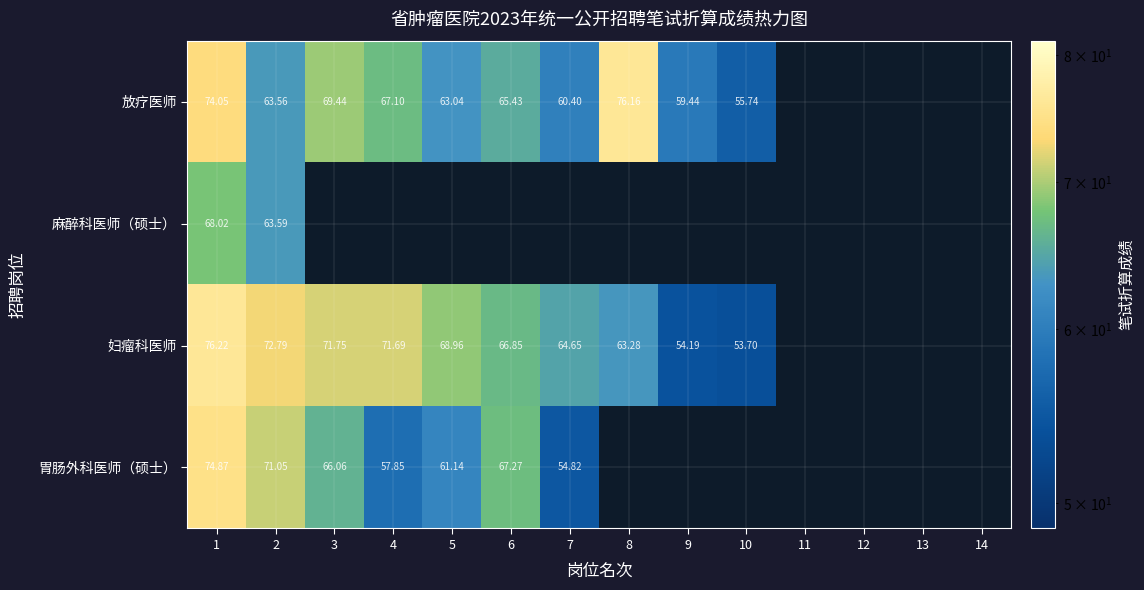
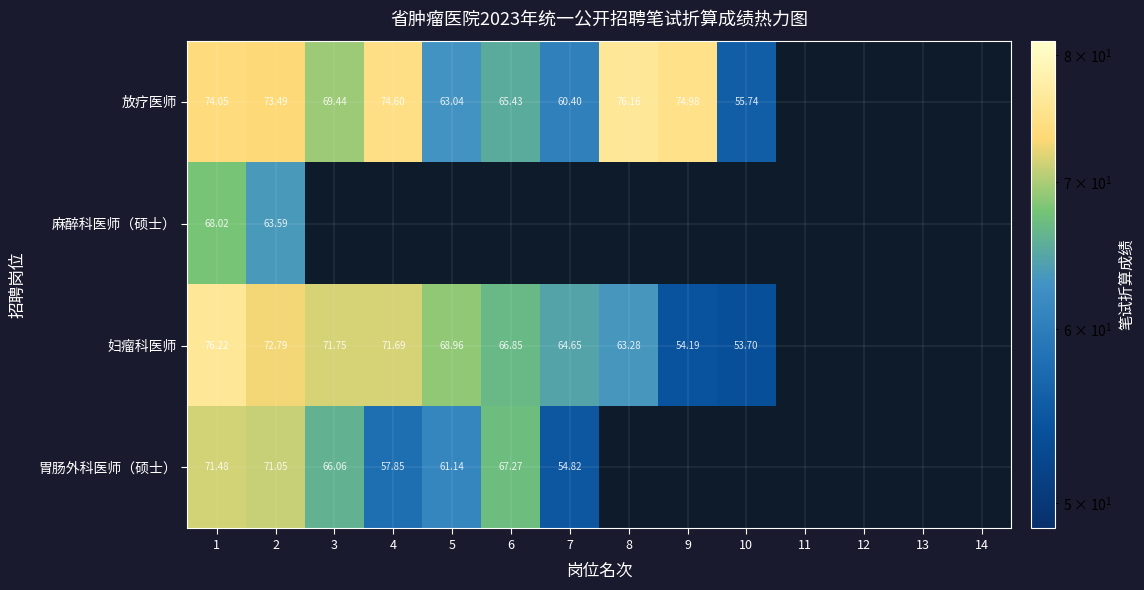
放疗医师, 2: 63.56 -> 73.49
放疗医师, 4: 67.10 -> 74.60
放疗医师, 9: 59.44 -> 74.98
胃肠外科医师（硕士）, 1: 74.87 -> 71.48
